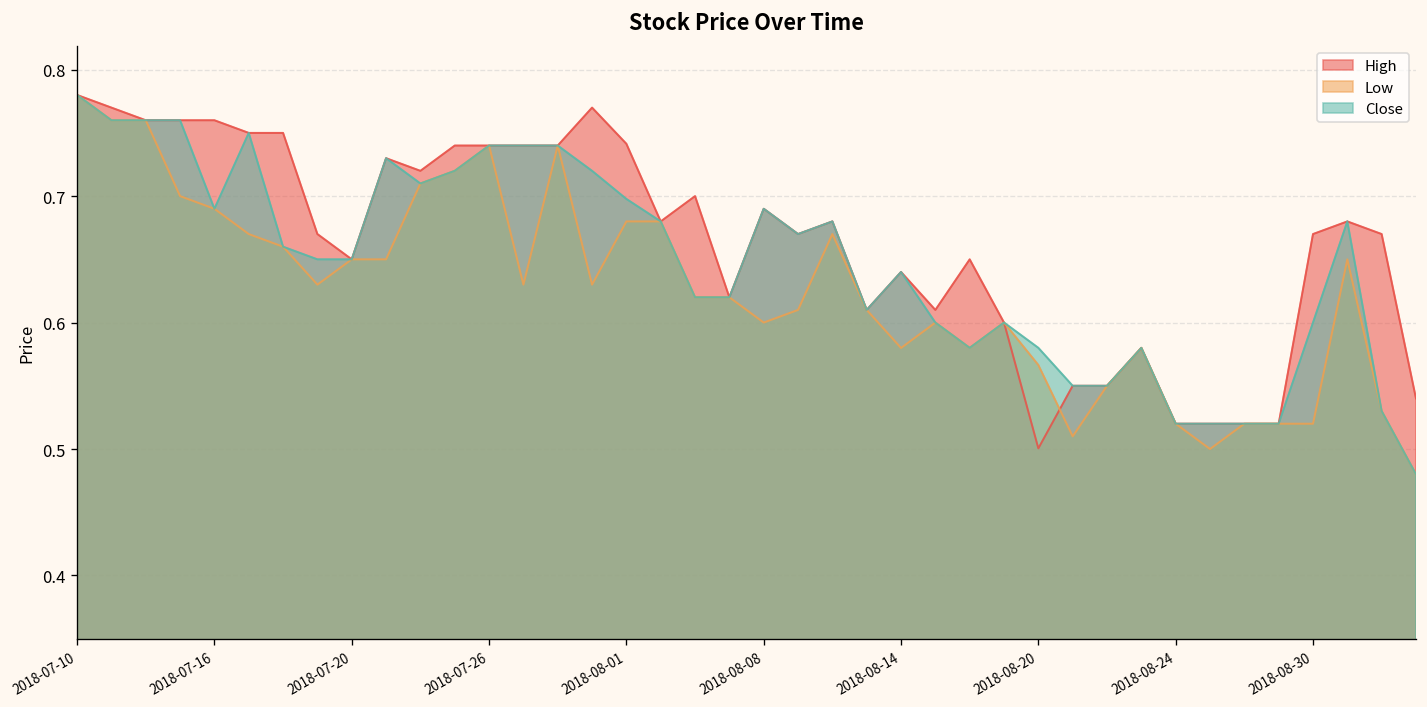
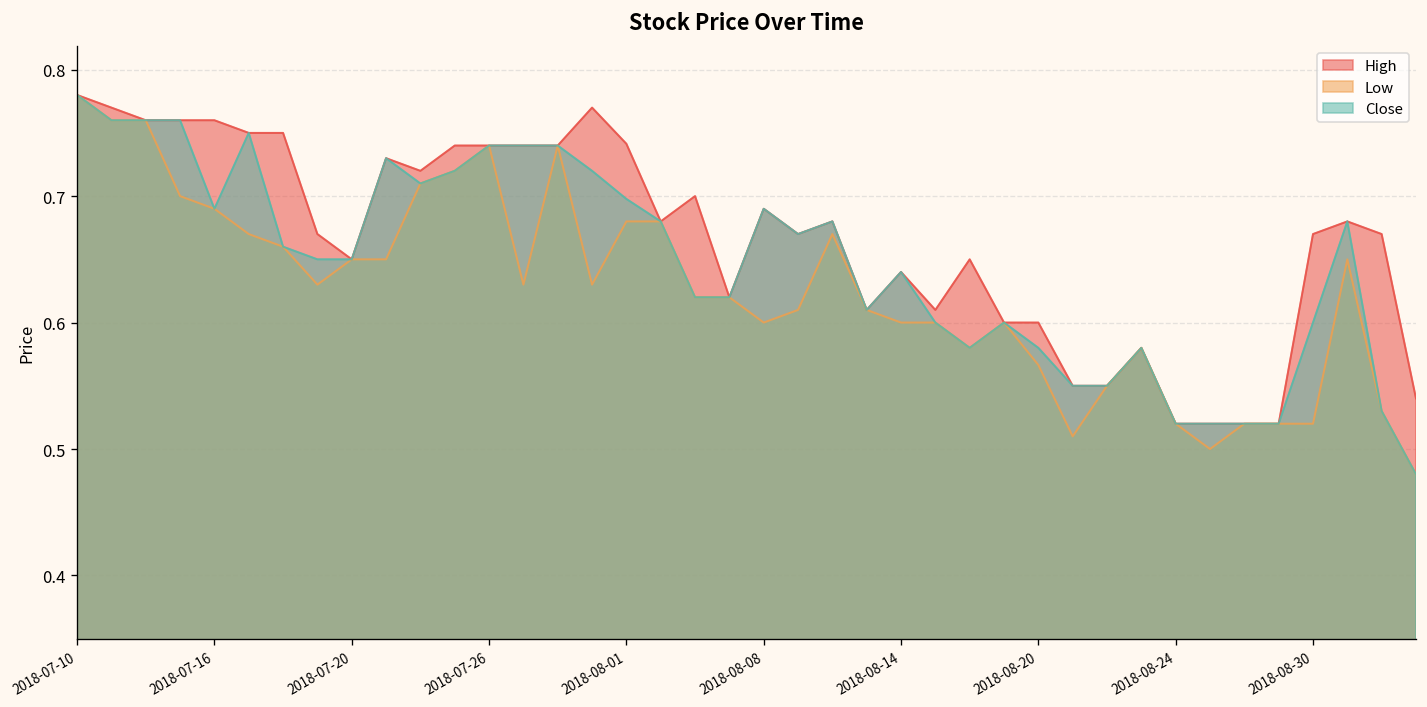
Low, 2018-08-14: 0.580 -> 0.600
High, 2018-08-20: 0.501 -> 0.600
